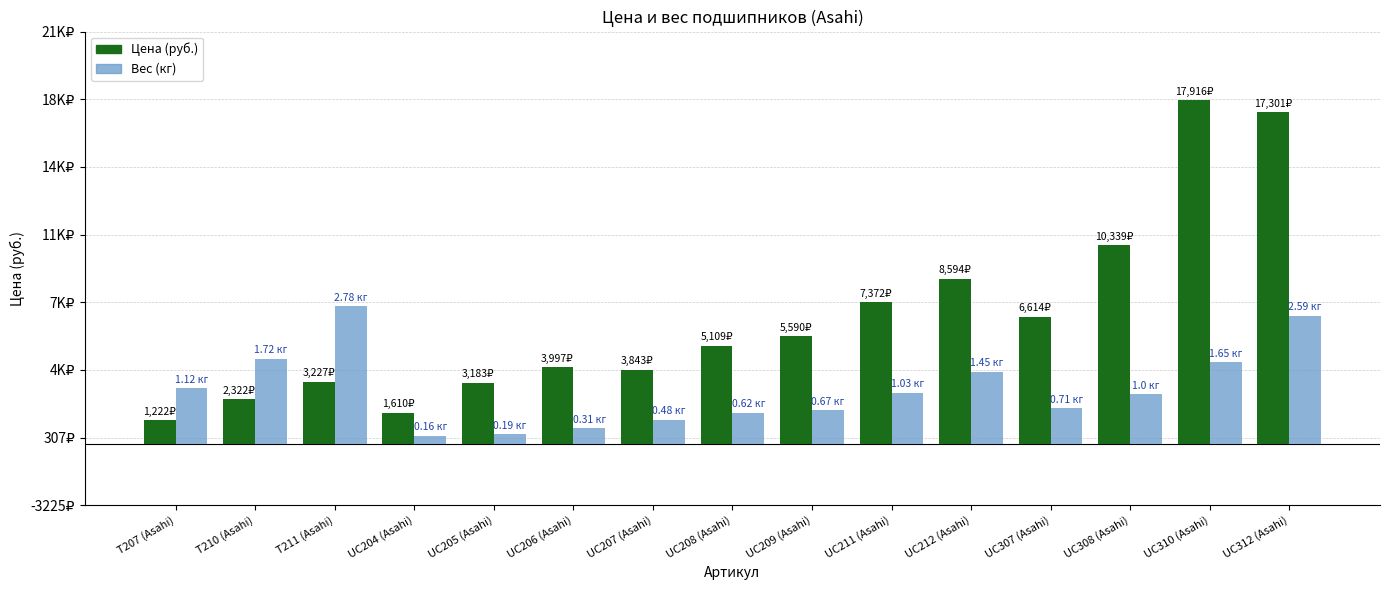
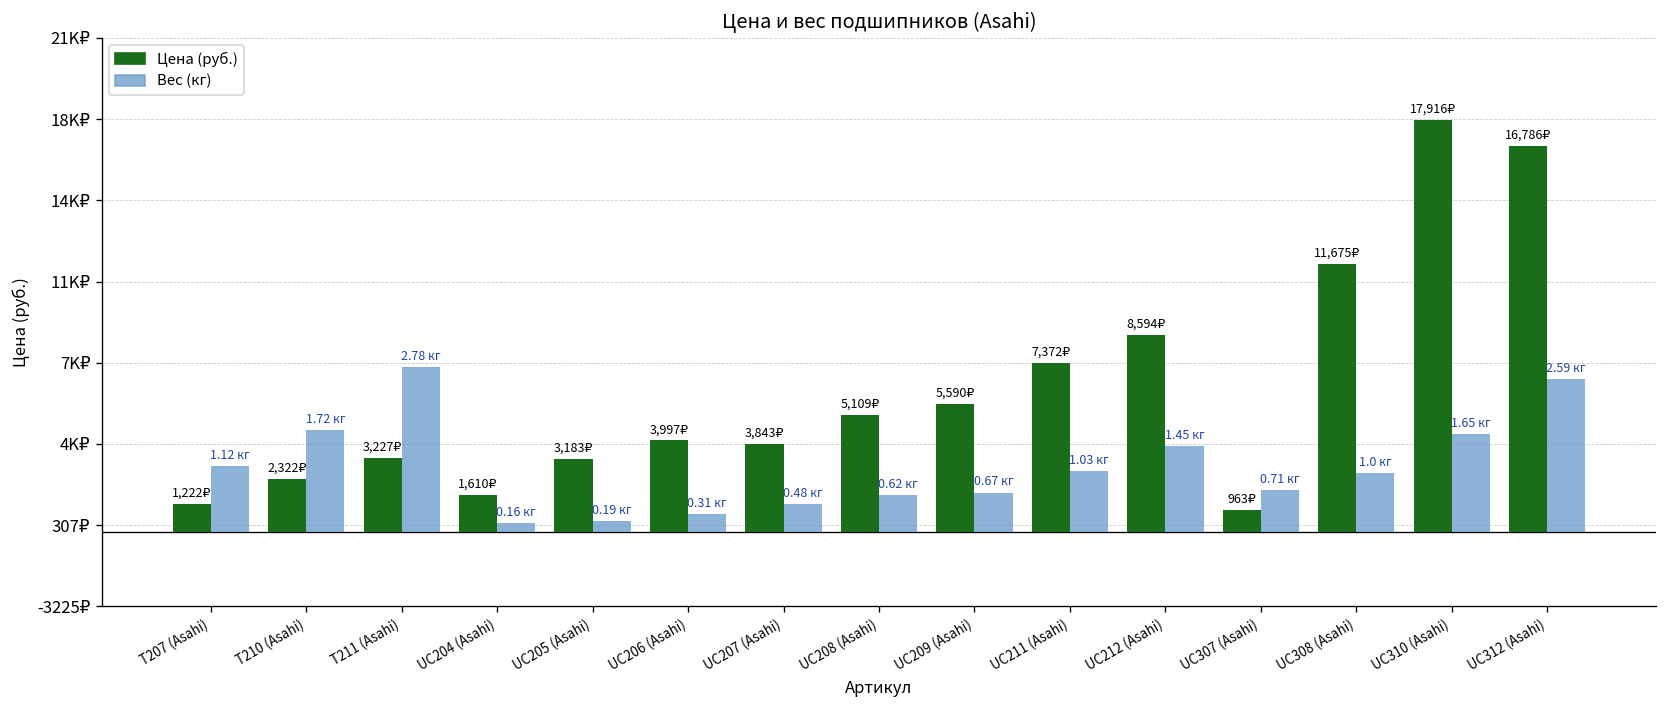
Цена (руб.), UC307 (Asahi): 6,614₽ -> 963₽
Цена (руб.), UC308 (Asahi): 10,339₽ -> 11,675₽
Цена (руб.), UC312 (Asahi): 17,301₽ -> 16,786₽
